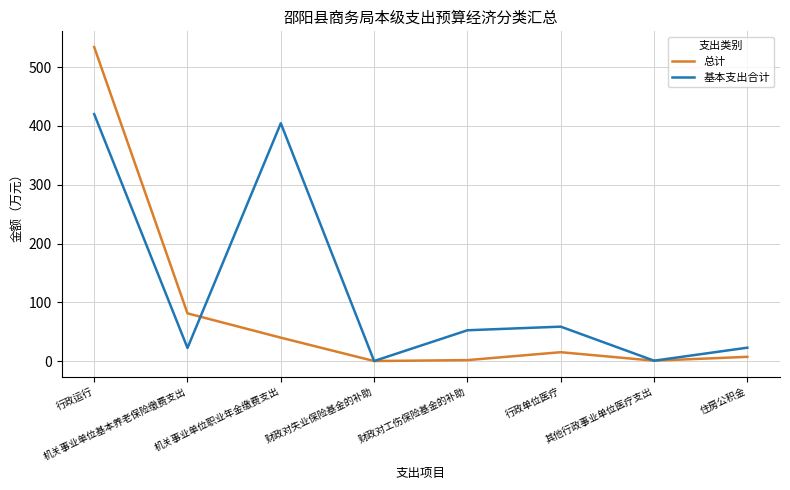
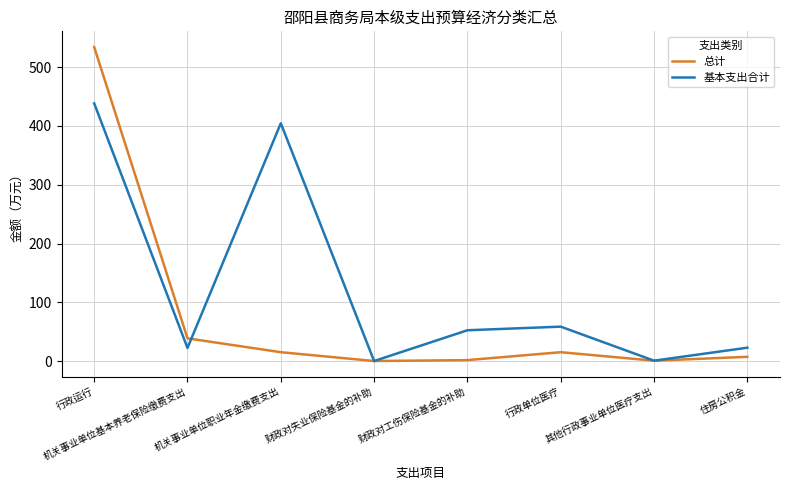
基本支出合计, 行政运行: 420 -> 440
总计, 机关事业单位基本养老保险缴费支出: 80 -> 40
总计, 机关事业单位职业年金缴费支出: 40 -> 20
